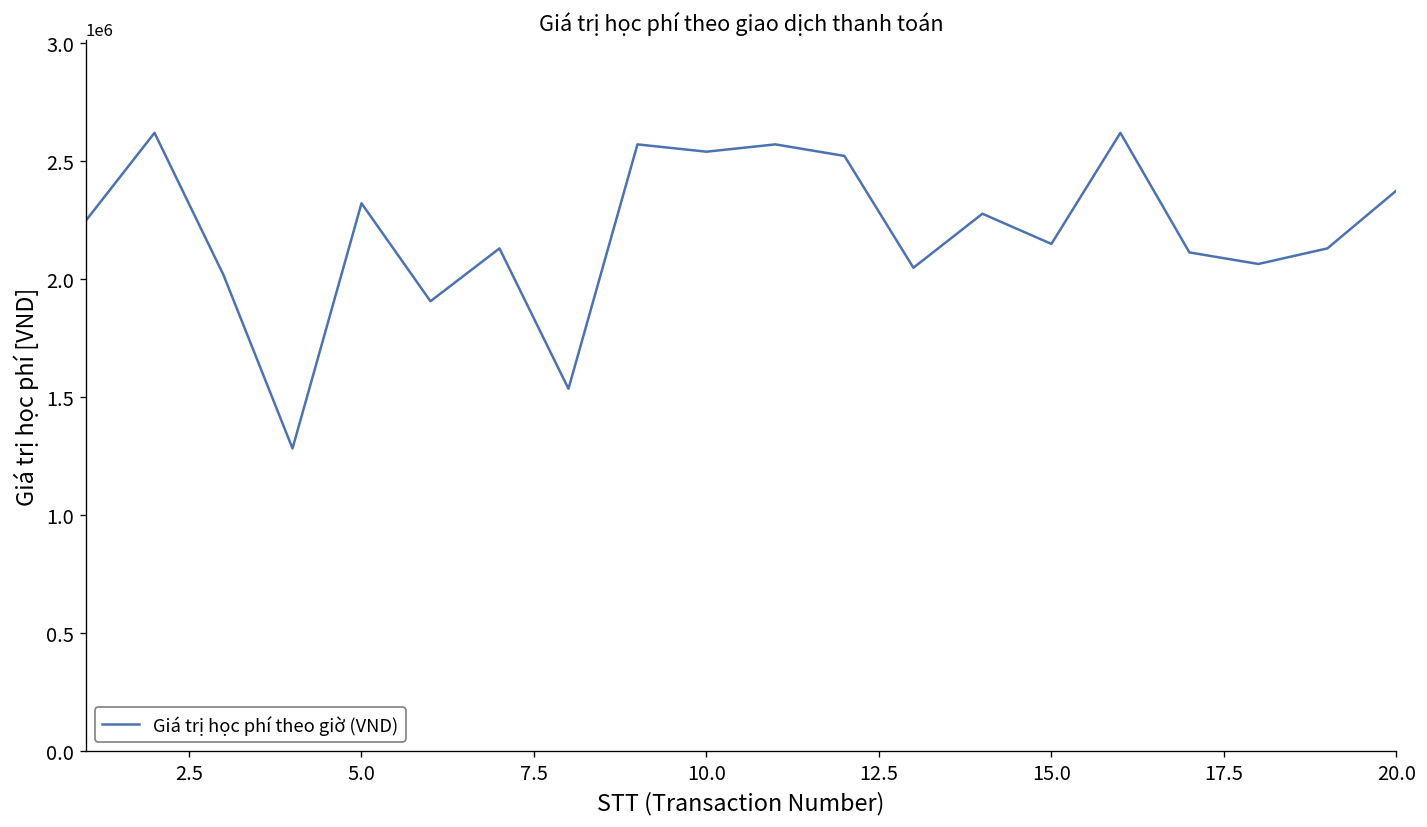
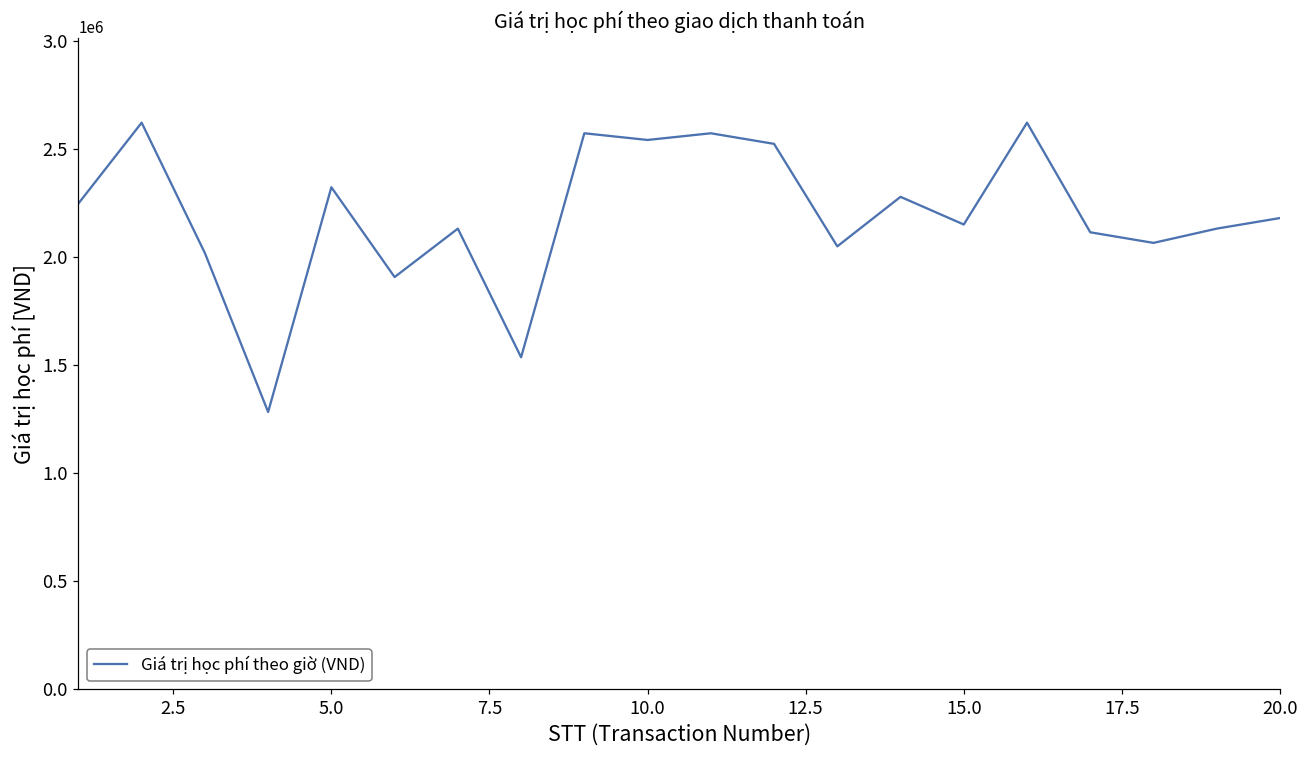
20.0: 2380000 -> 2180000
